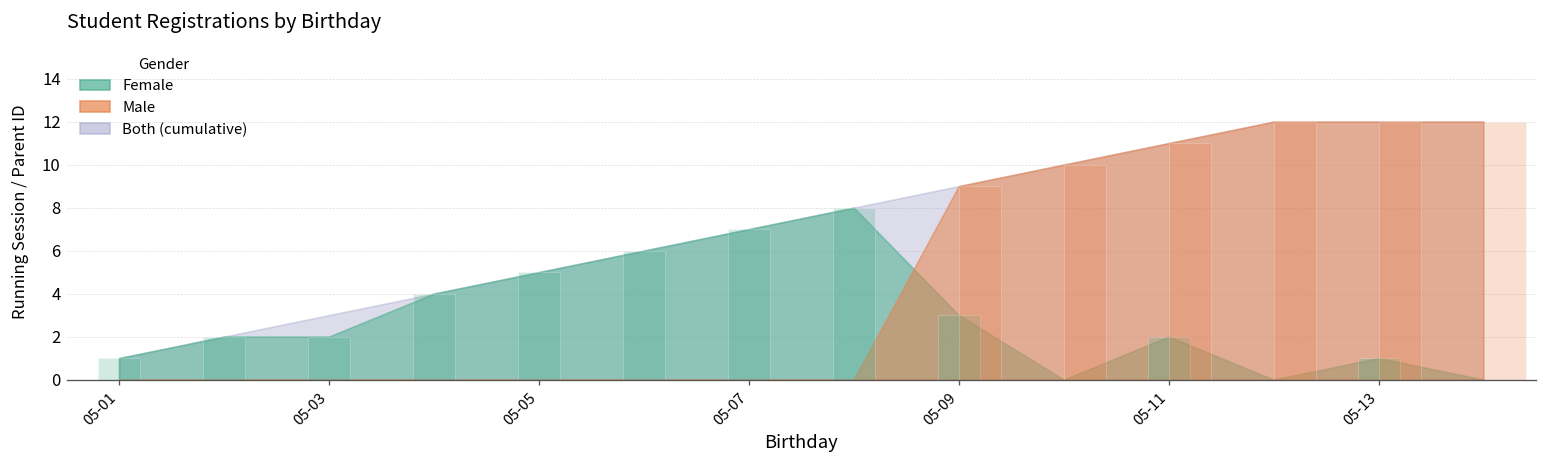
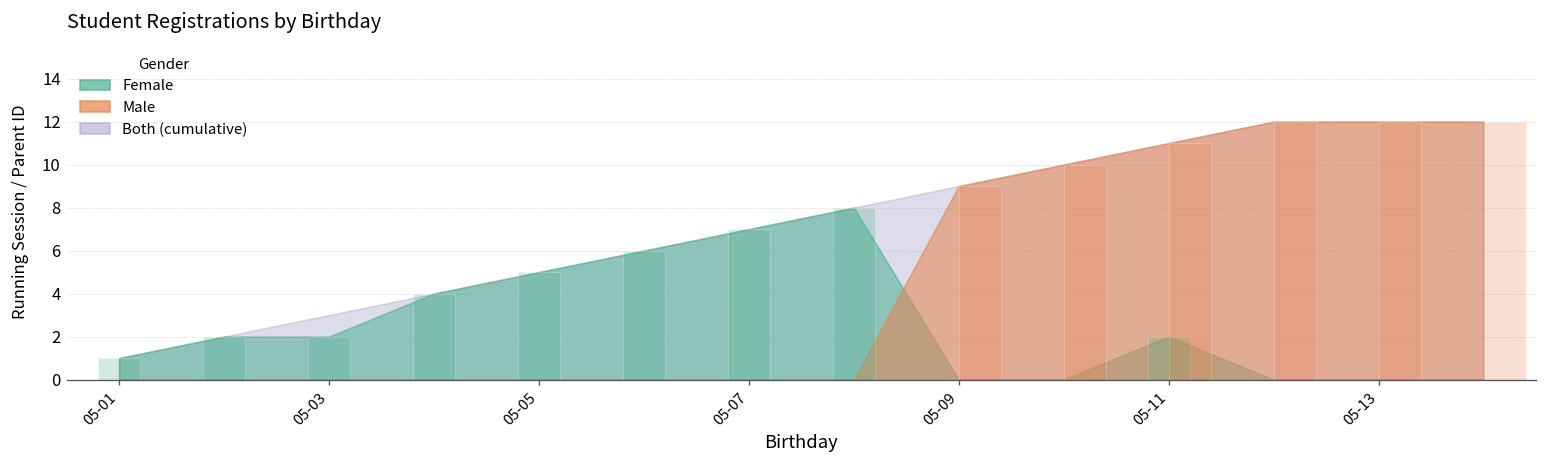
Female, 05-09: 3 -> 0
Female, 05-13: 1 -> 0
